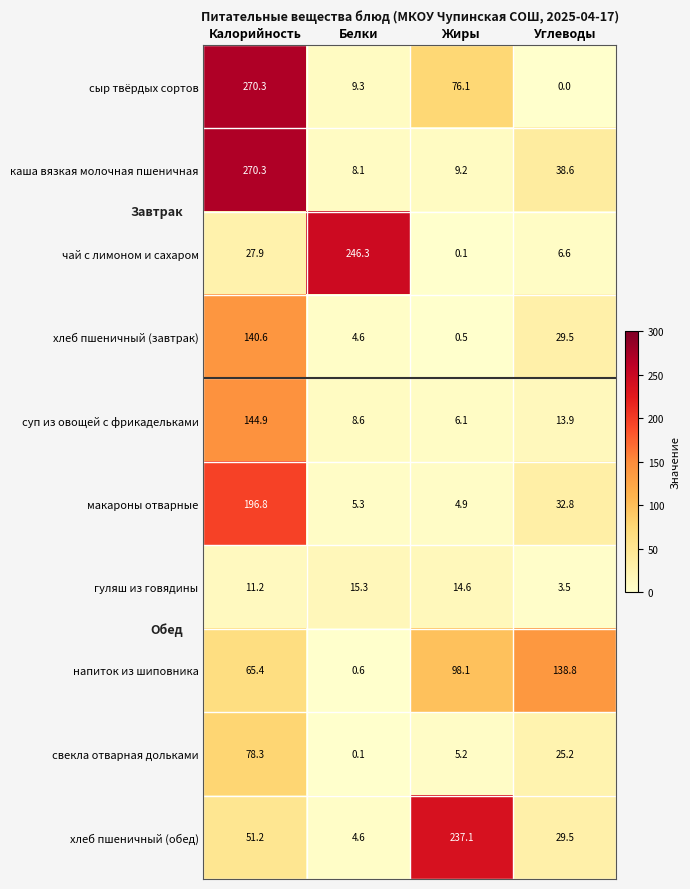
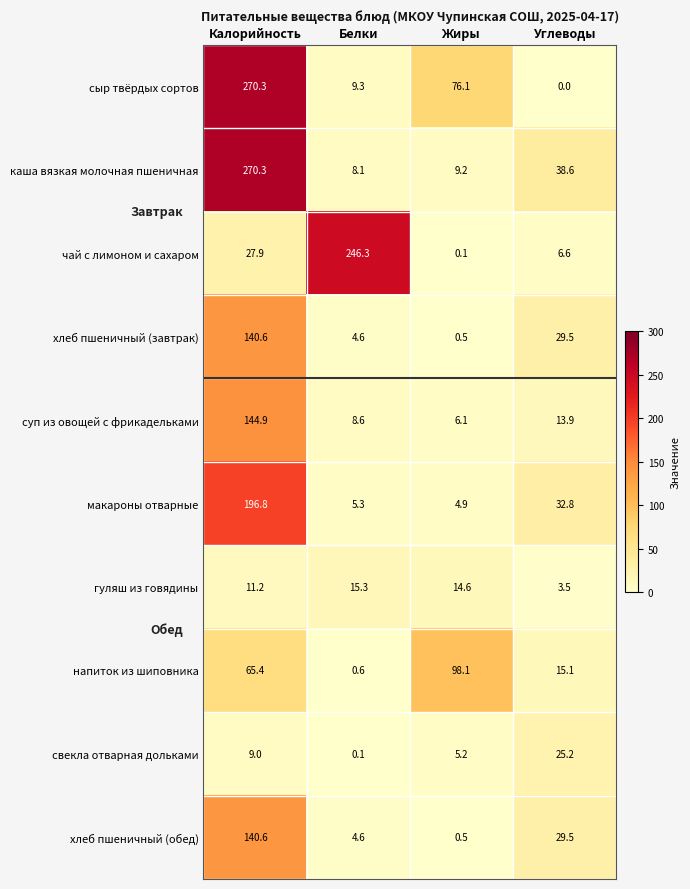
напиток из шиповника, Углеводы: 138.8 -> 15.1
свекла отварная дольками, Калорийность: 78.3 -> 9.0
хлеб пшеничный (обед), Калорийность: 51.2 -> 140.6
хлеб пшеничный (обед), Жиры: 237.1 -> 0.5
